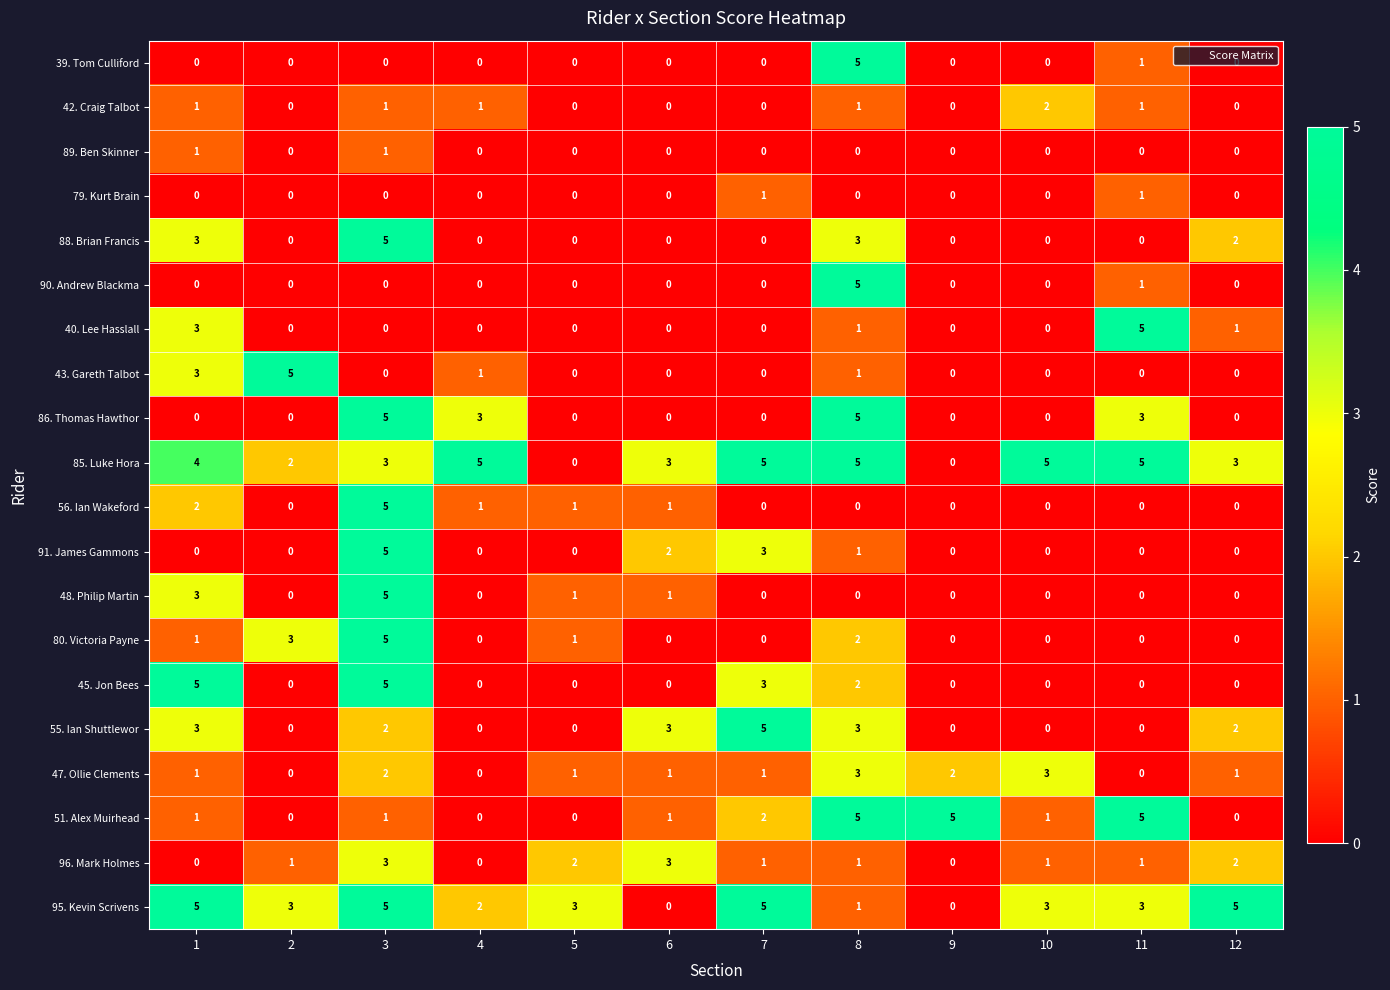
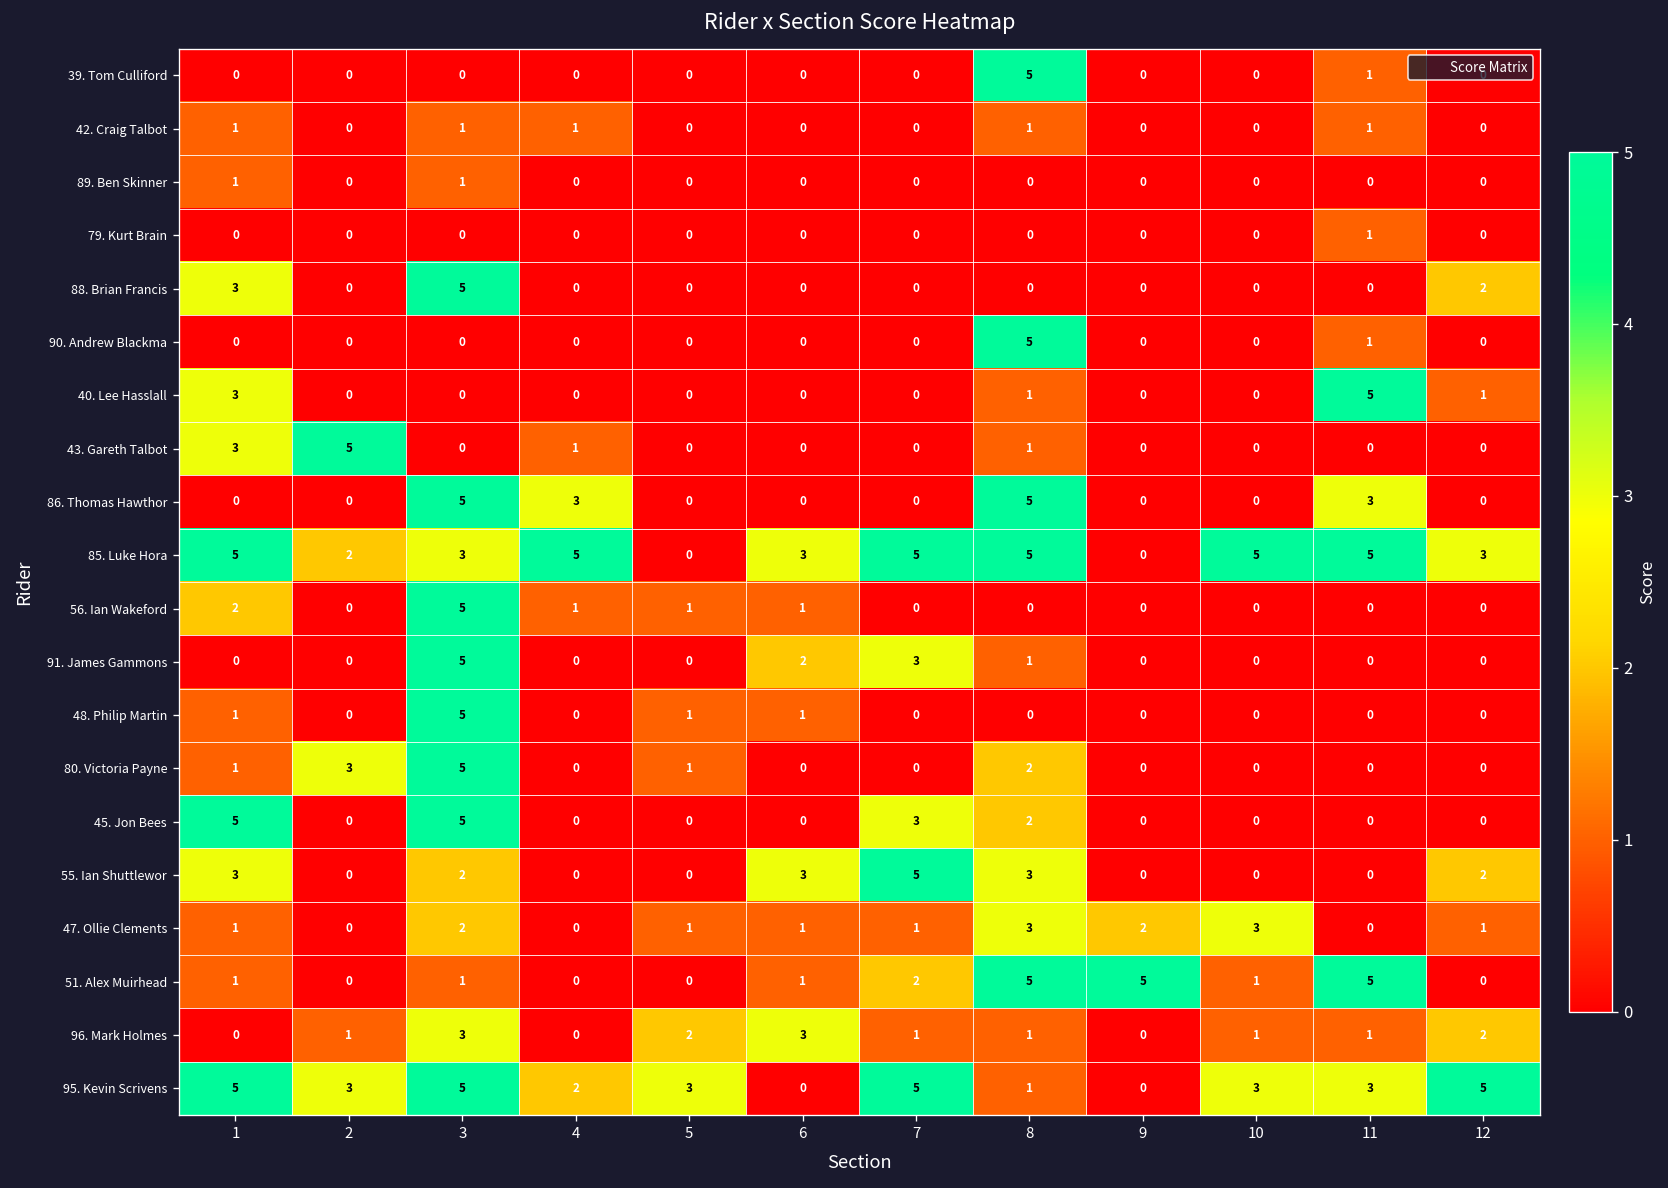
42. Craig Talbot, 10: 2 -> 0
79. Kurt Brain, 7: 1 -> 0
88. Brian Francis, 8: 3 -> 0
85. Luke Hora, 1: 4 -> 5
48. Philip Martin, 1: 3 -> 1
